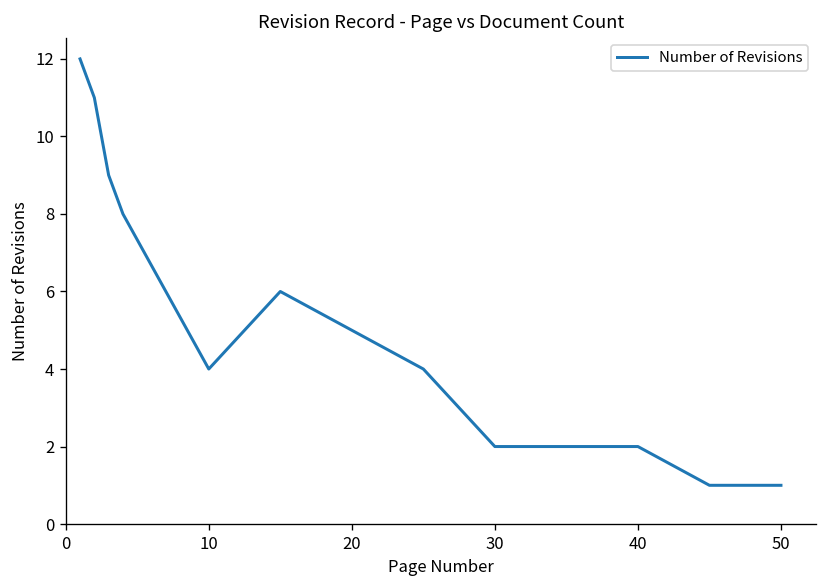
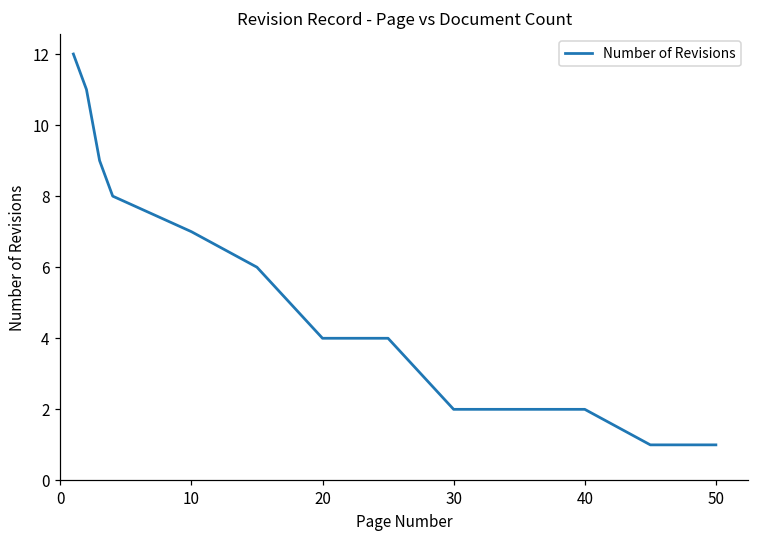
10: 4 -> 7
20: 5 -> 4
